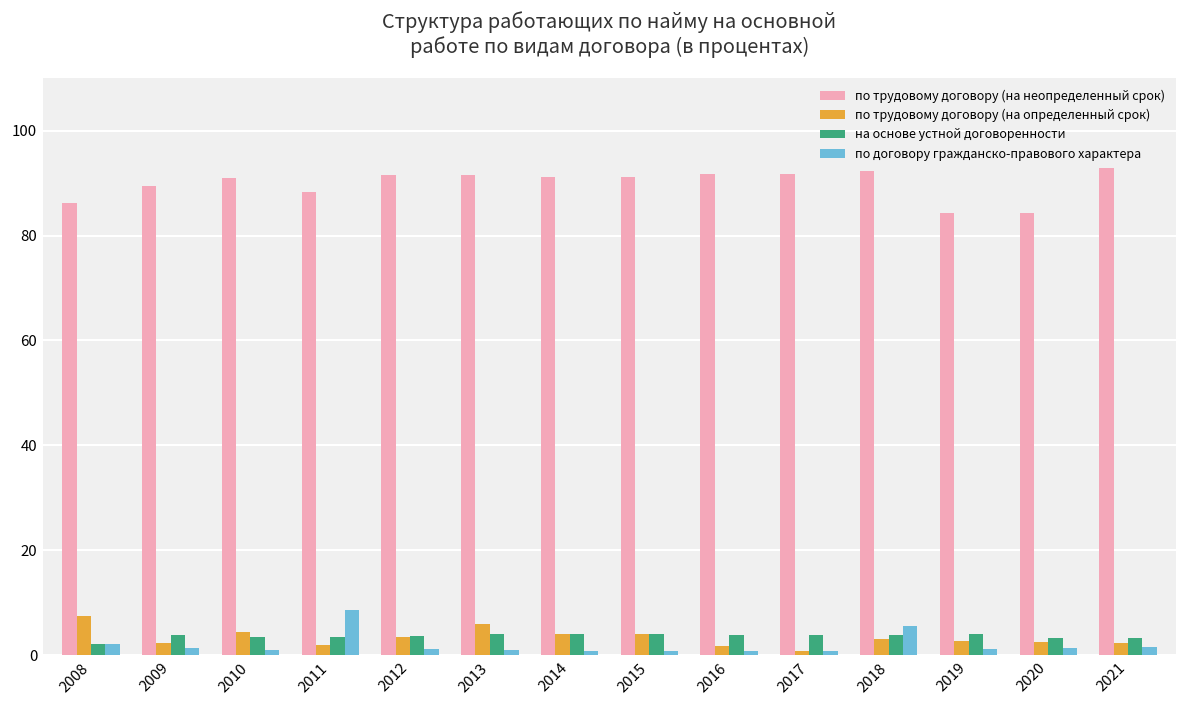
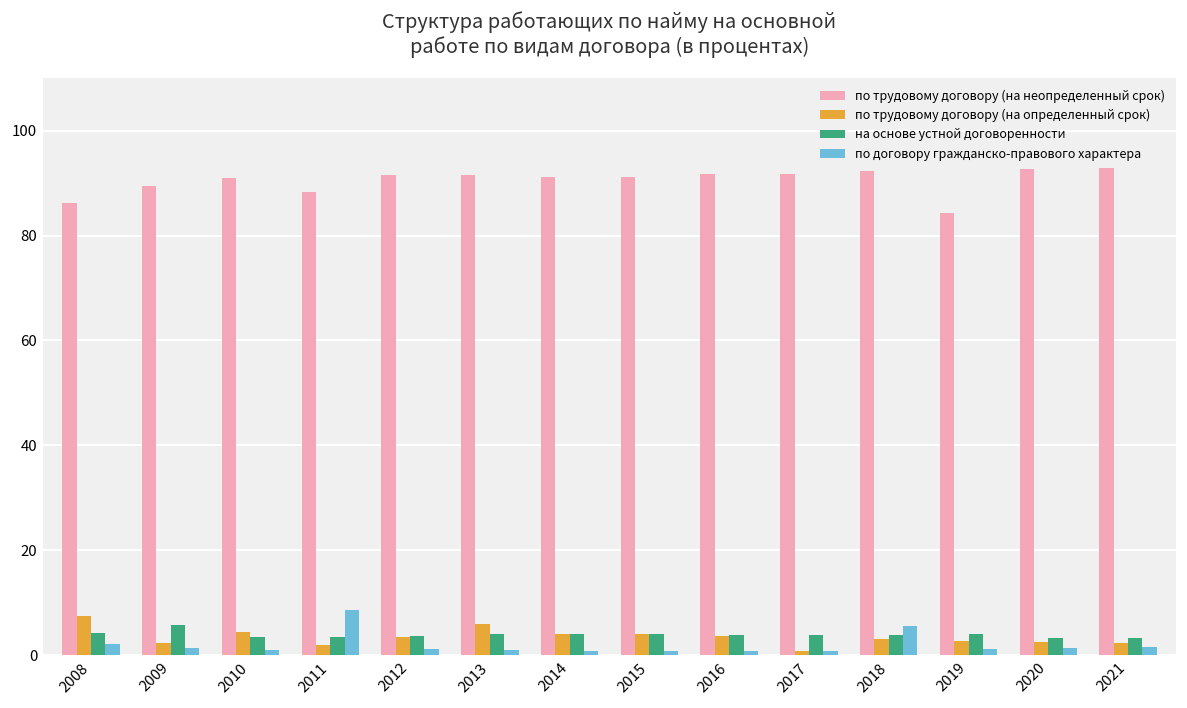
на основе устной договоренности, 2008: 2 -> 4
на основе устной договоренности, 2009: 4 -> 6
по трудовому договору (на определенный срок), 2016: 2 -> 4
по трудовому договору (на неопределенный срок), 2020: 84 -> 93
